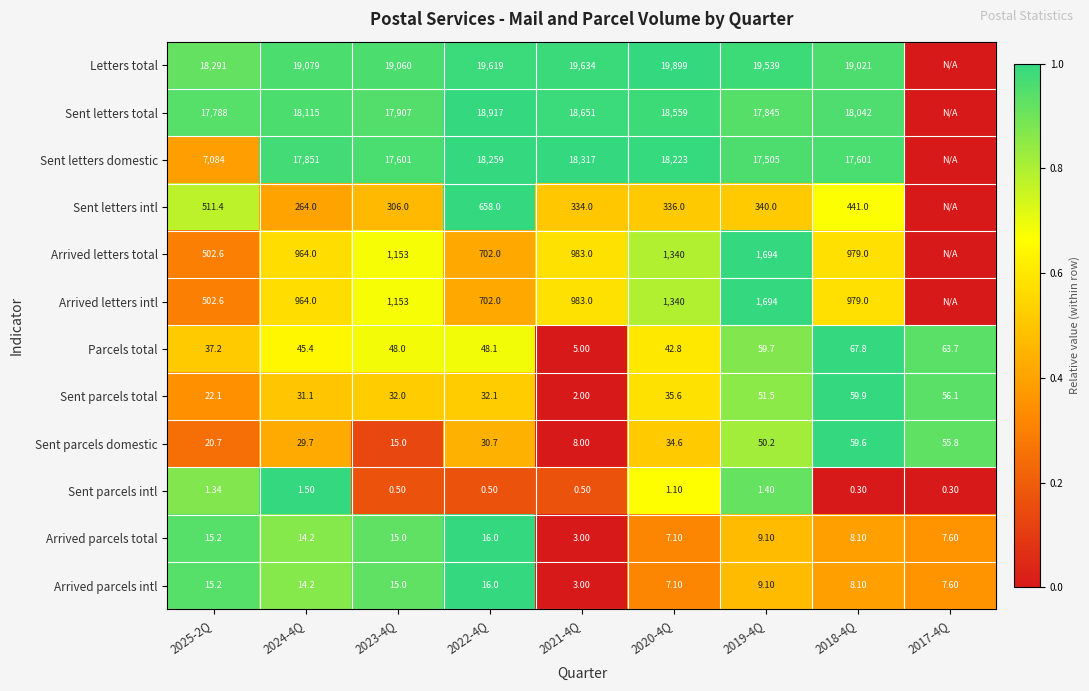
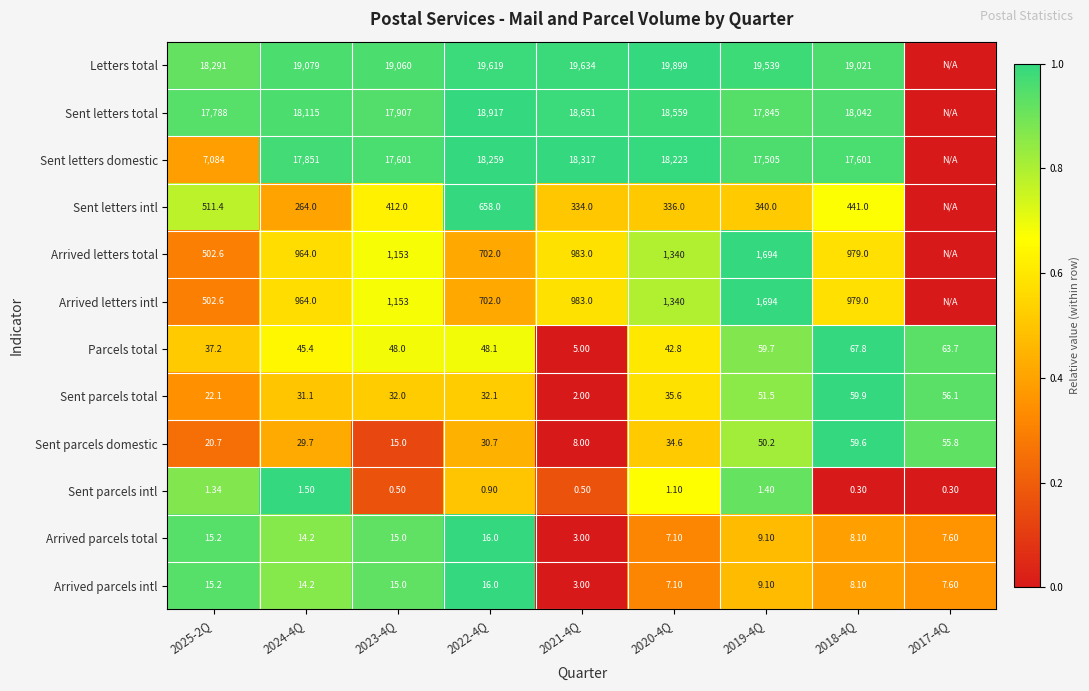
Sent letters intl, 2023-4Q: 306.0 -> 412.0
Sent parcels intl, 2022-4Q: 0.50 -> 0.90
